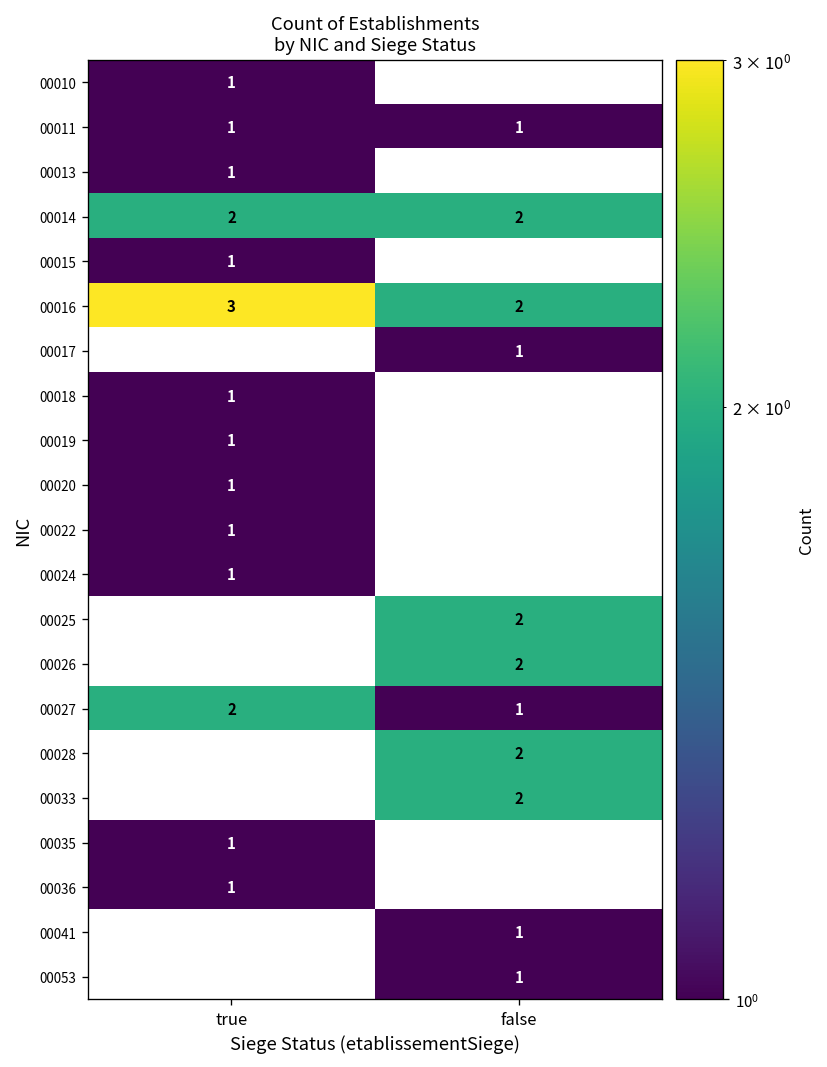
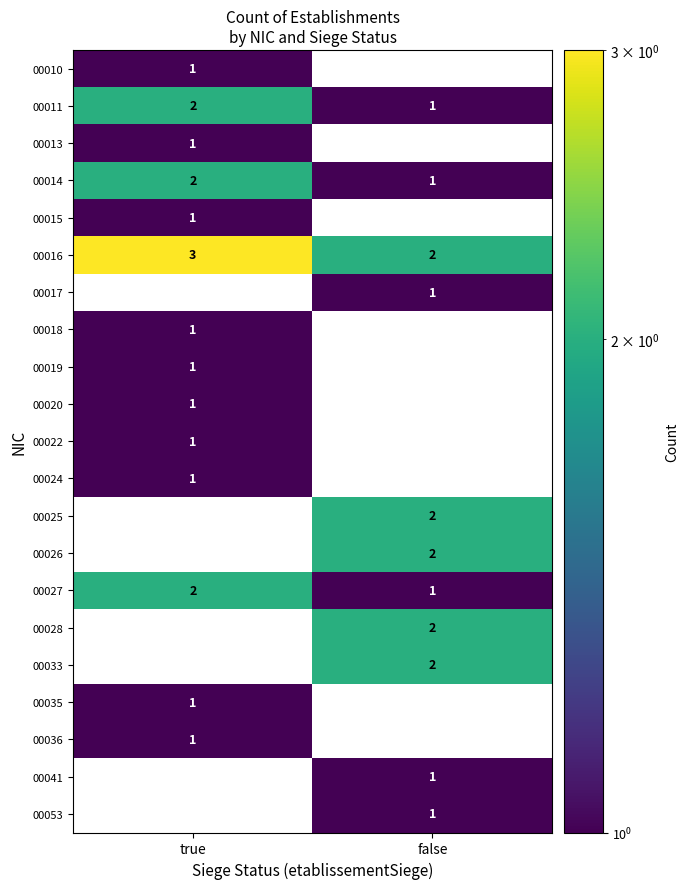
00011, true: 1 -> 2
00014, false: 2 -> 1
